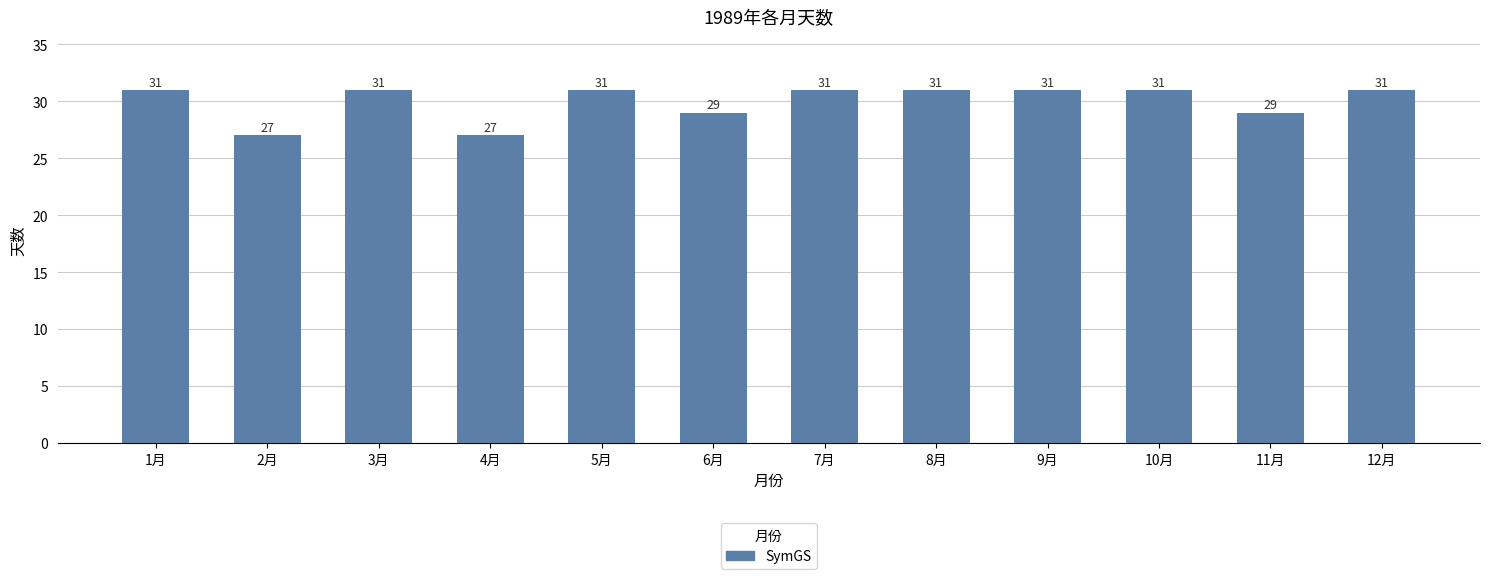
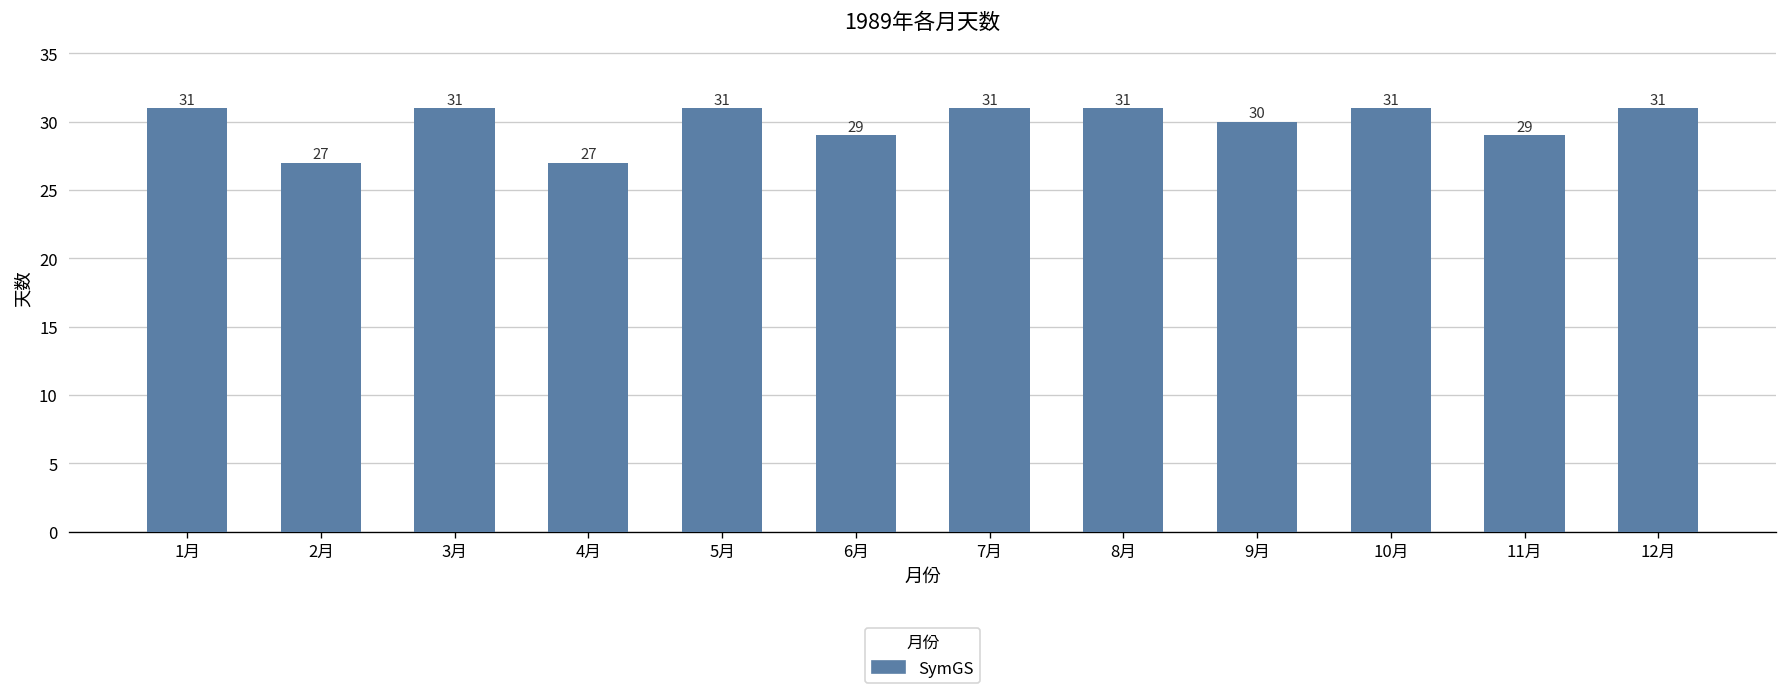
9月: 31 -> 30
